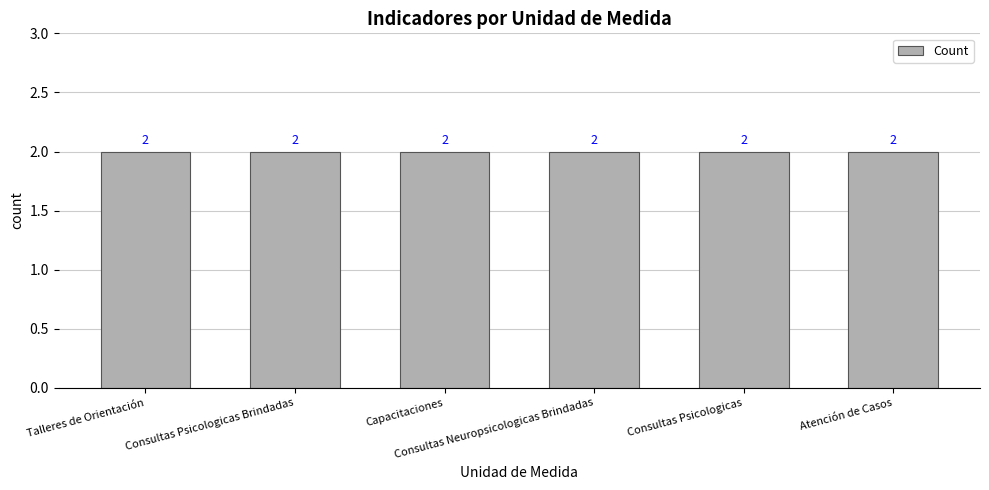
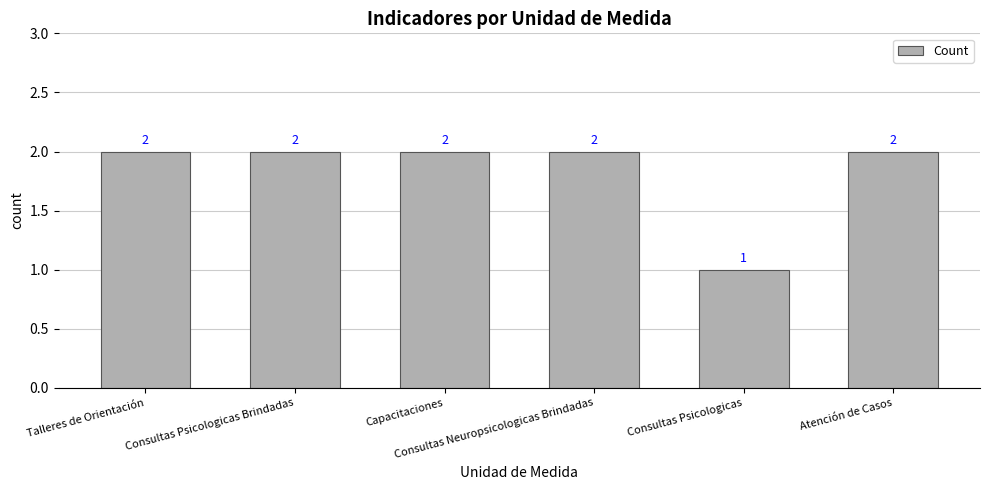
Consultas Psicologicas: 2 -> 1
